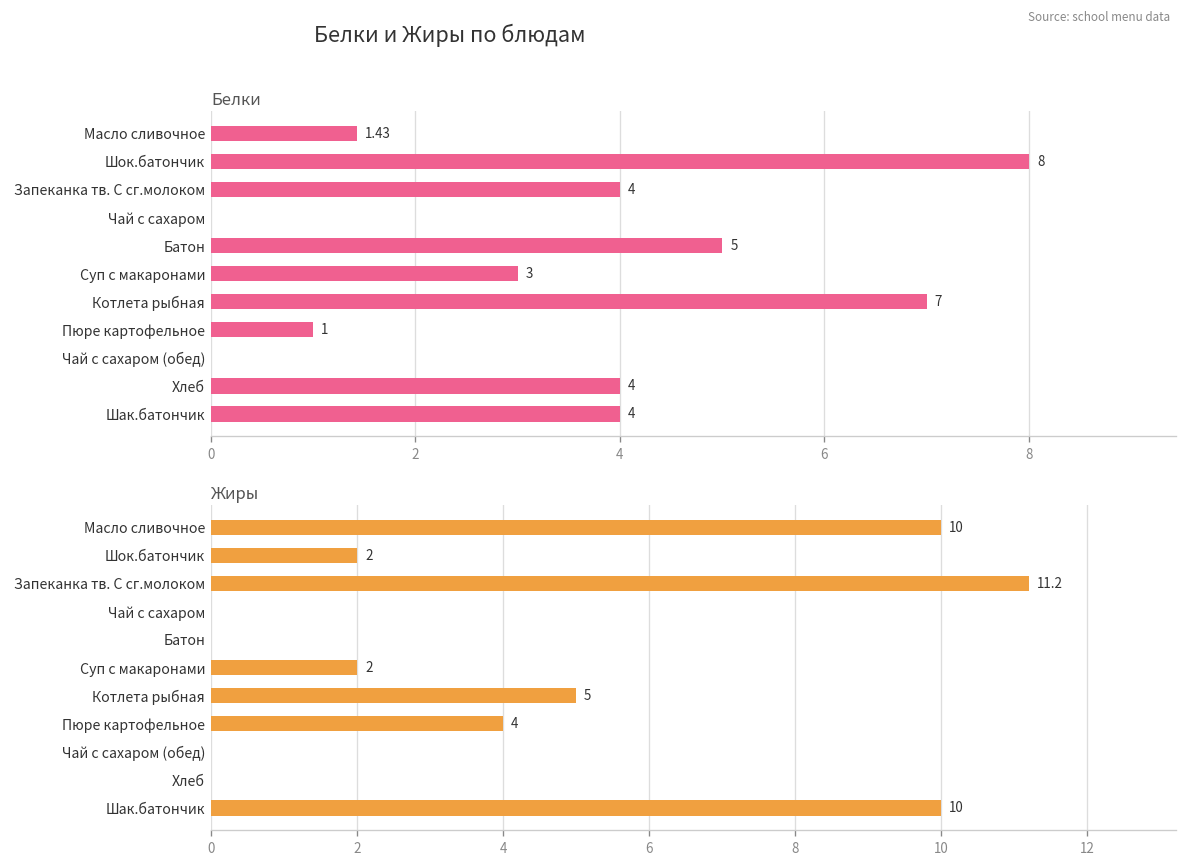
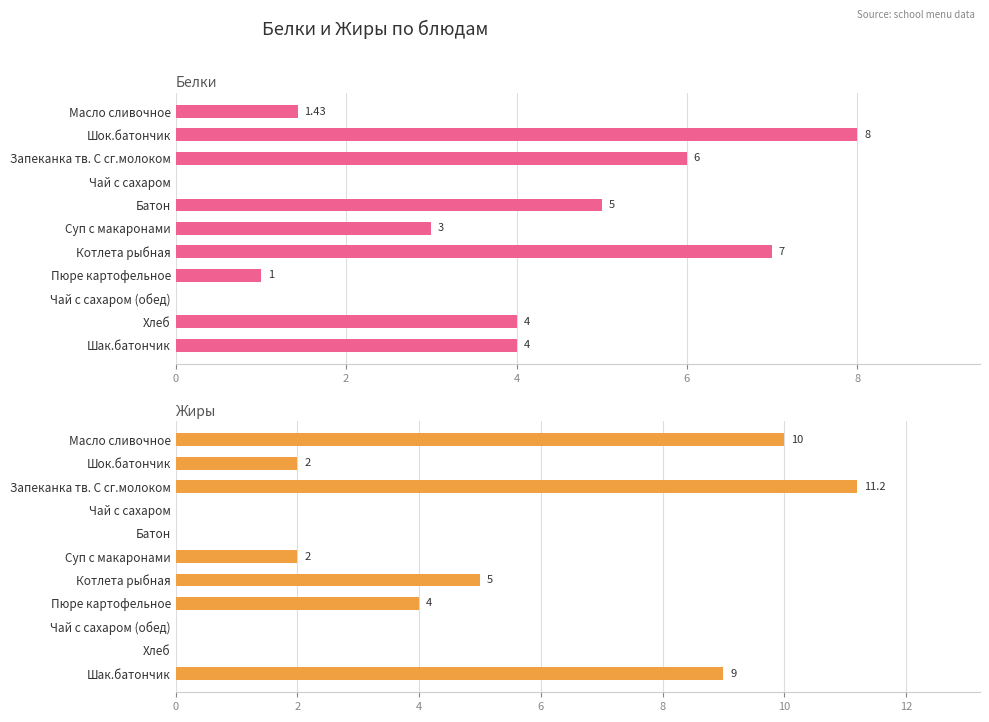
Белки, Запеканка тв. С сг.молоком: 4 -> 6
Жиры, Шак.батончик: 10 -> 9
